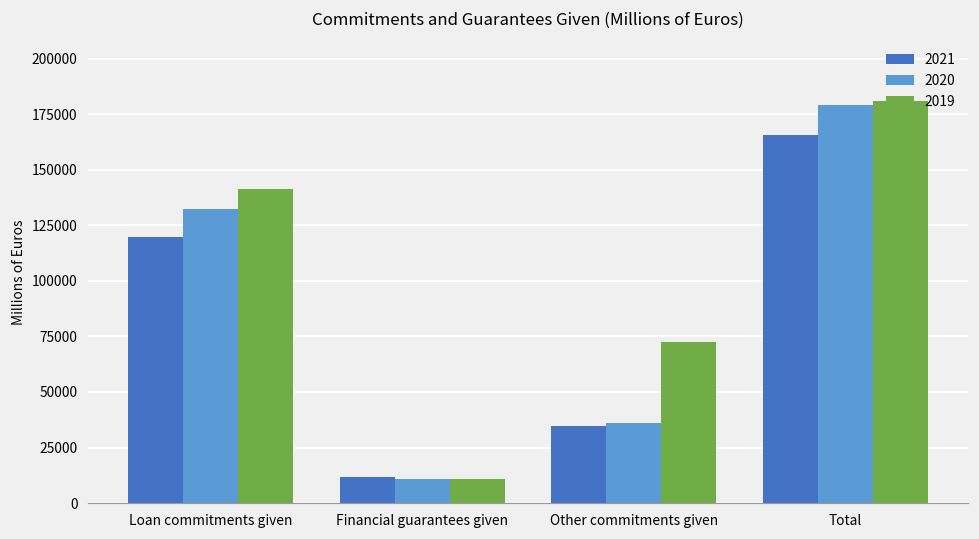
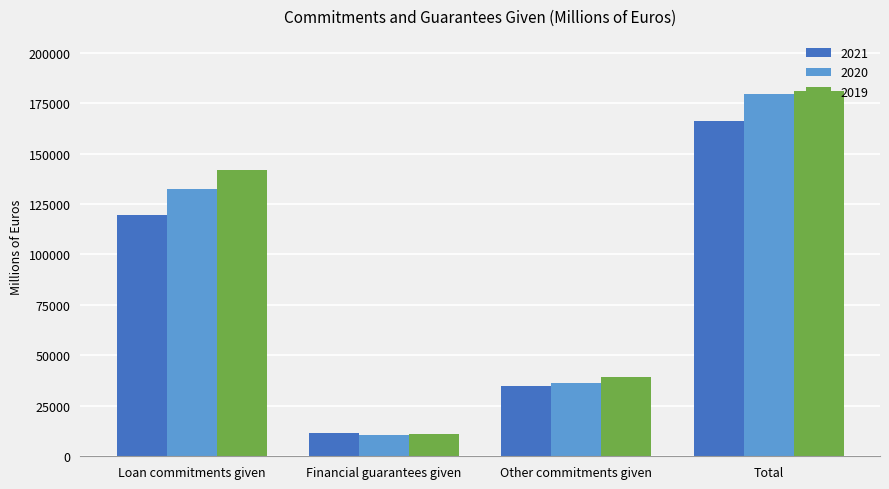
2019, Other commitments given: 72000 -> 39000
